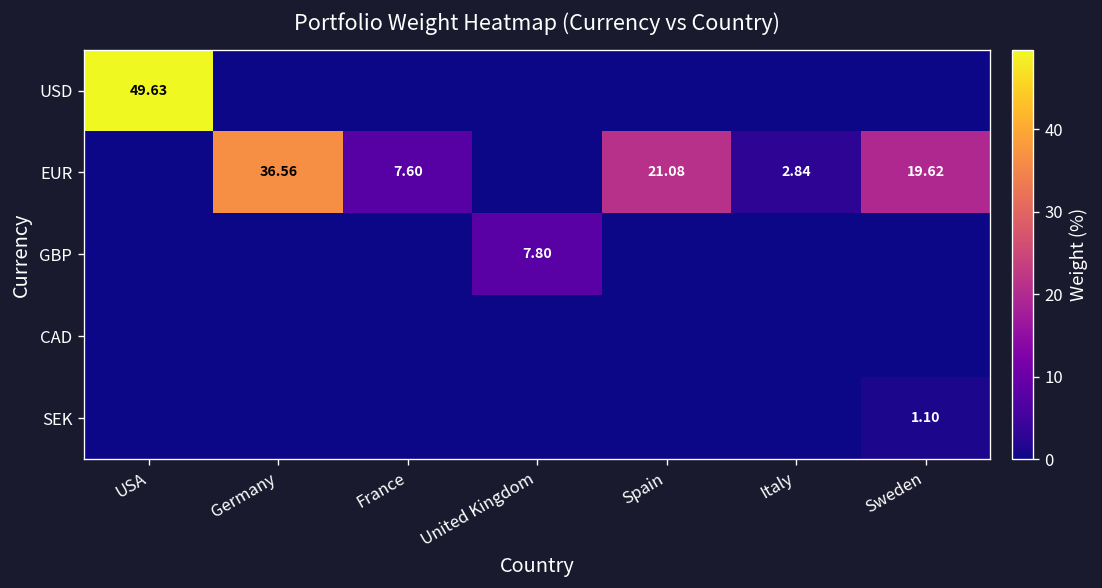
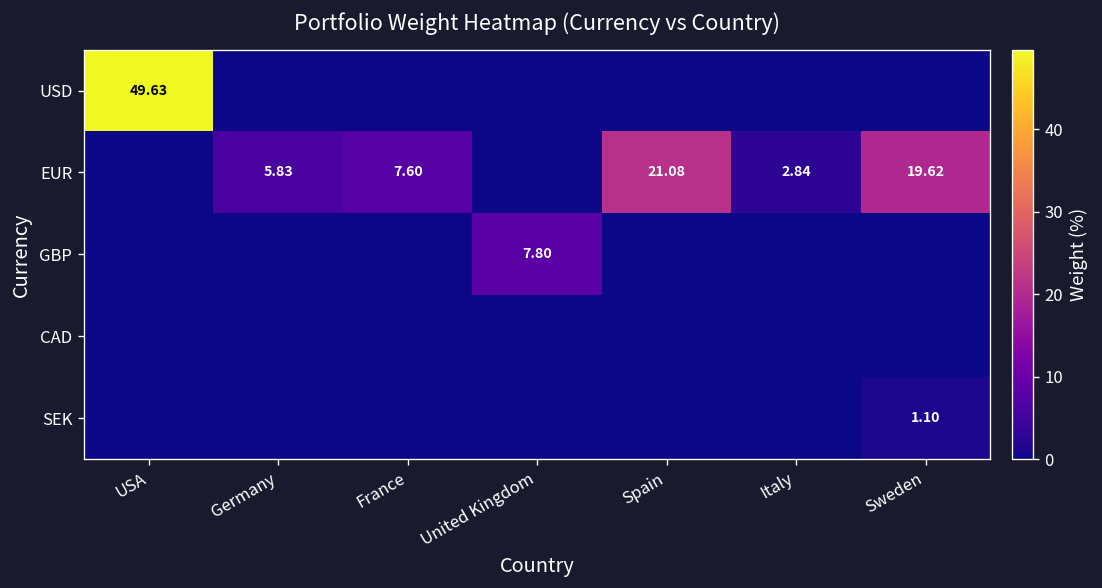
EUR, Germany: 36.56 -> 5.83
